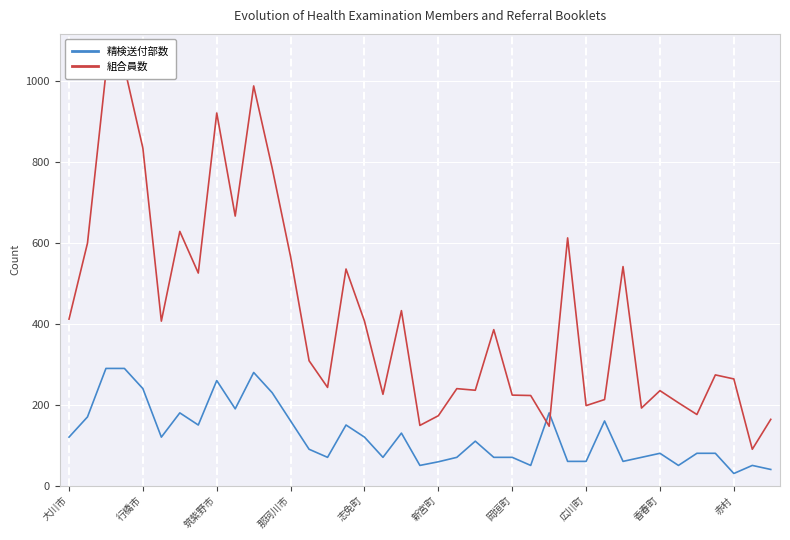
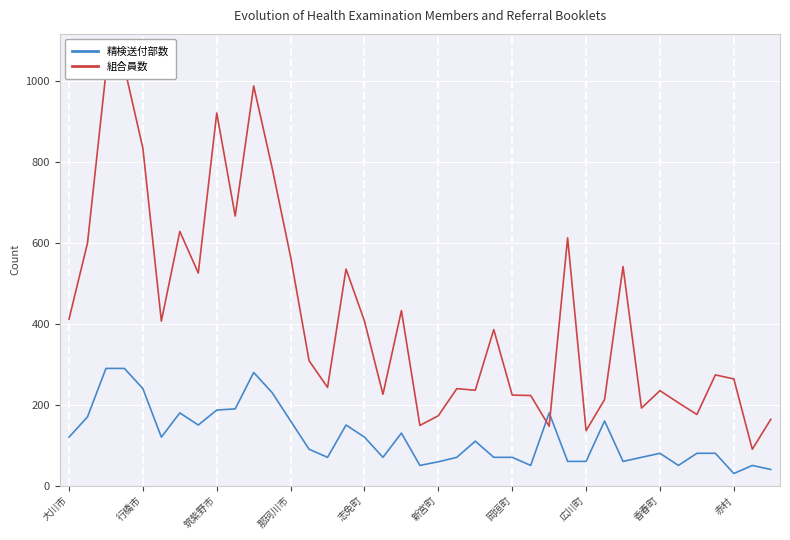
精検送付部数, 筑紫野市: 260 -> 190
組合員数, 広川町: 200 -> 140
